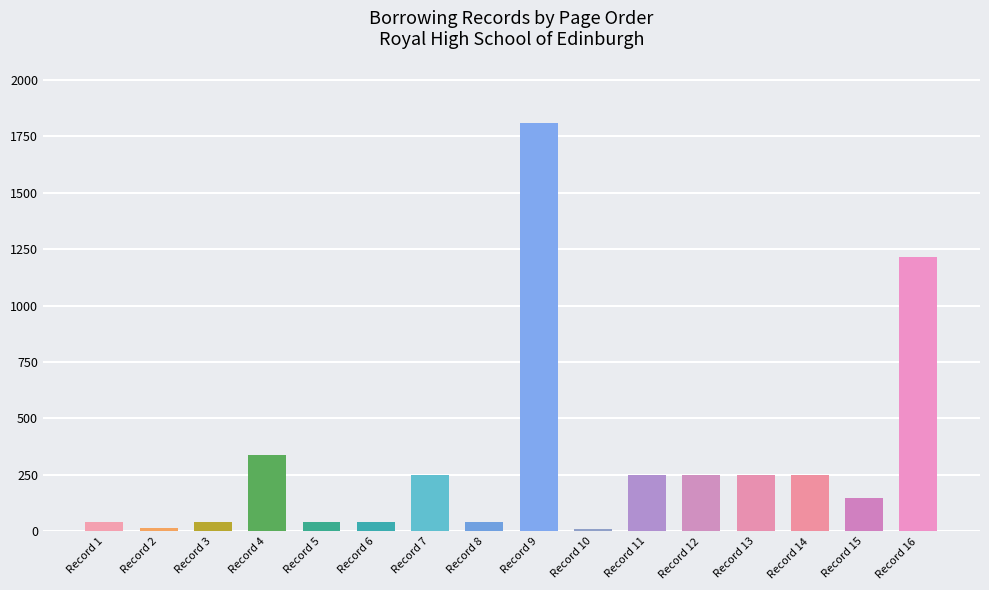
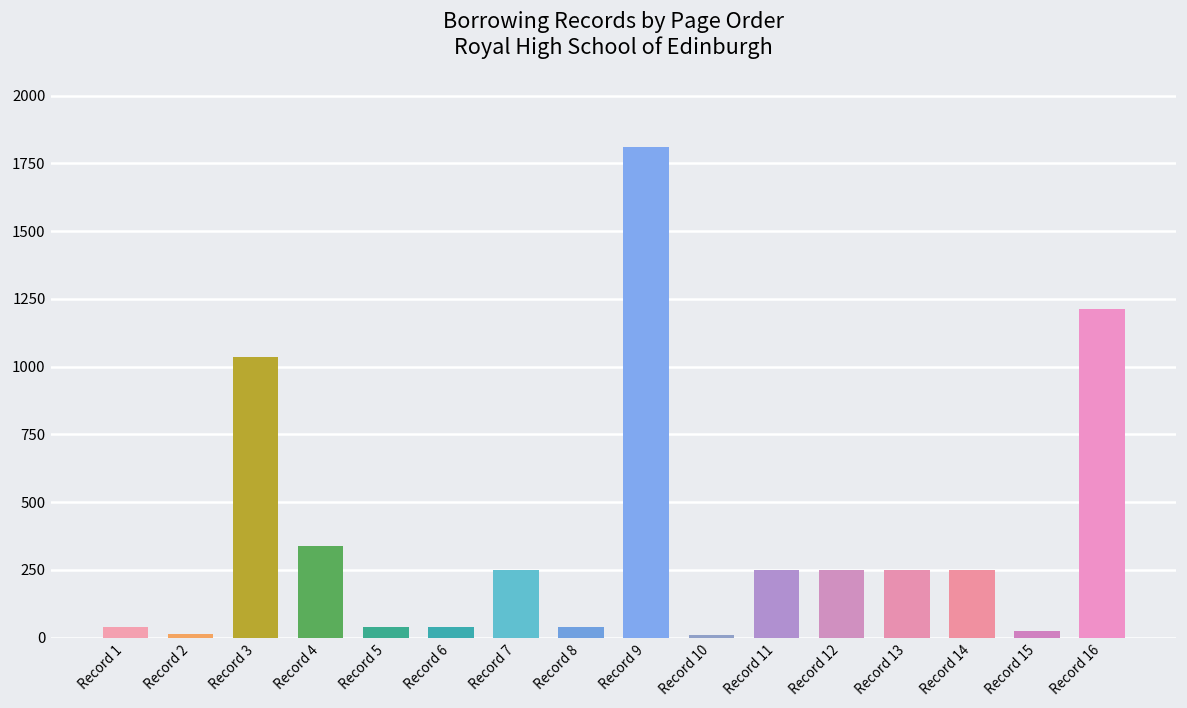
Record 3: 40 -> 1040
Record 15: 150 -> 30
